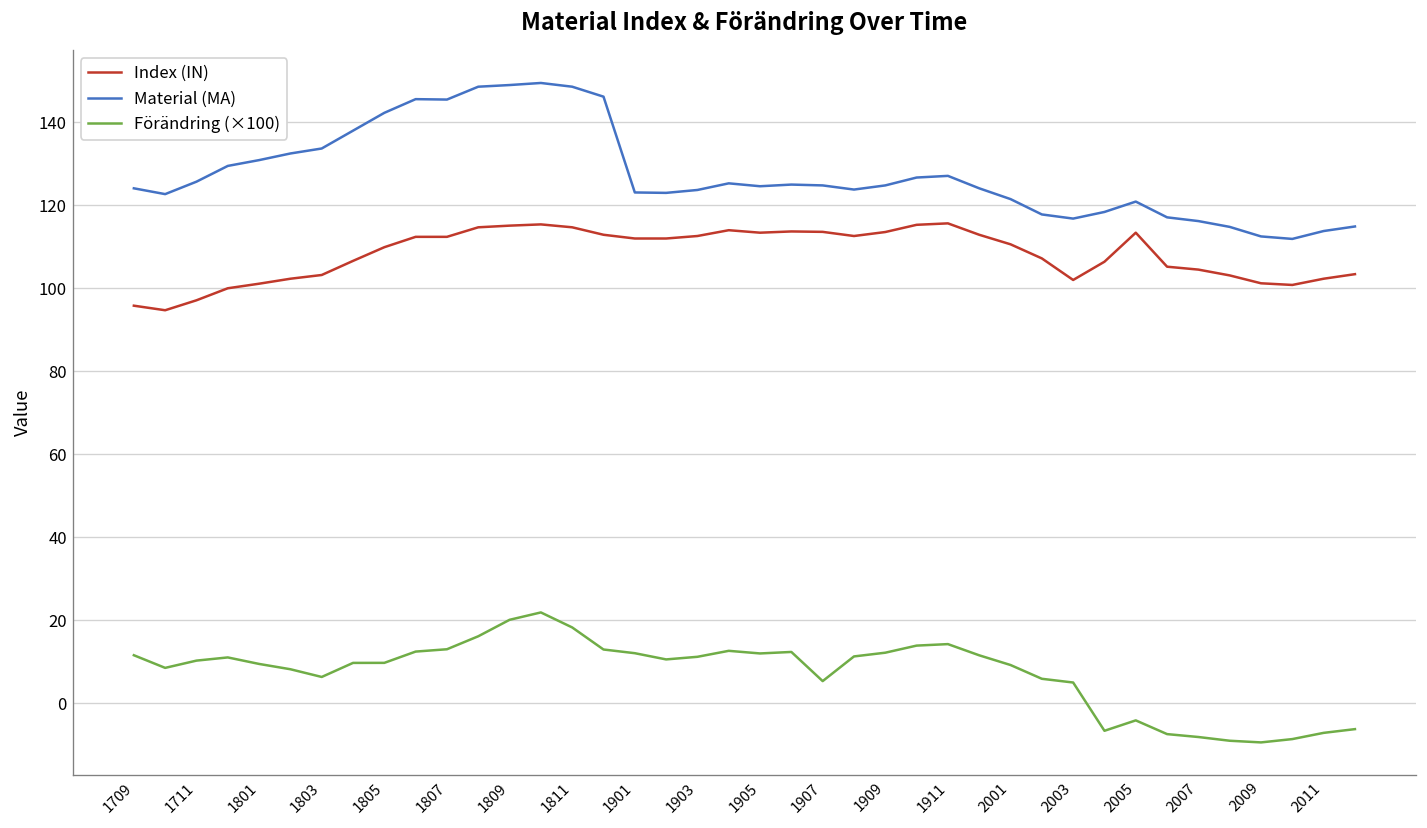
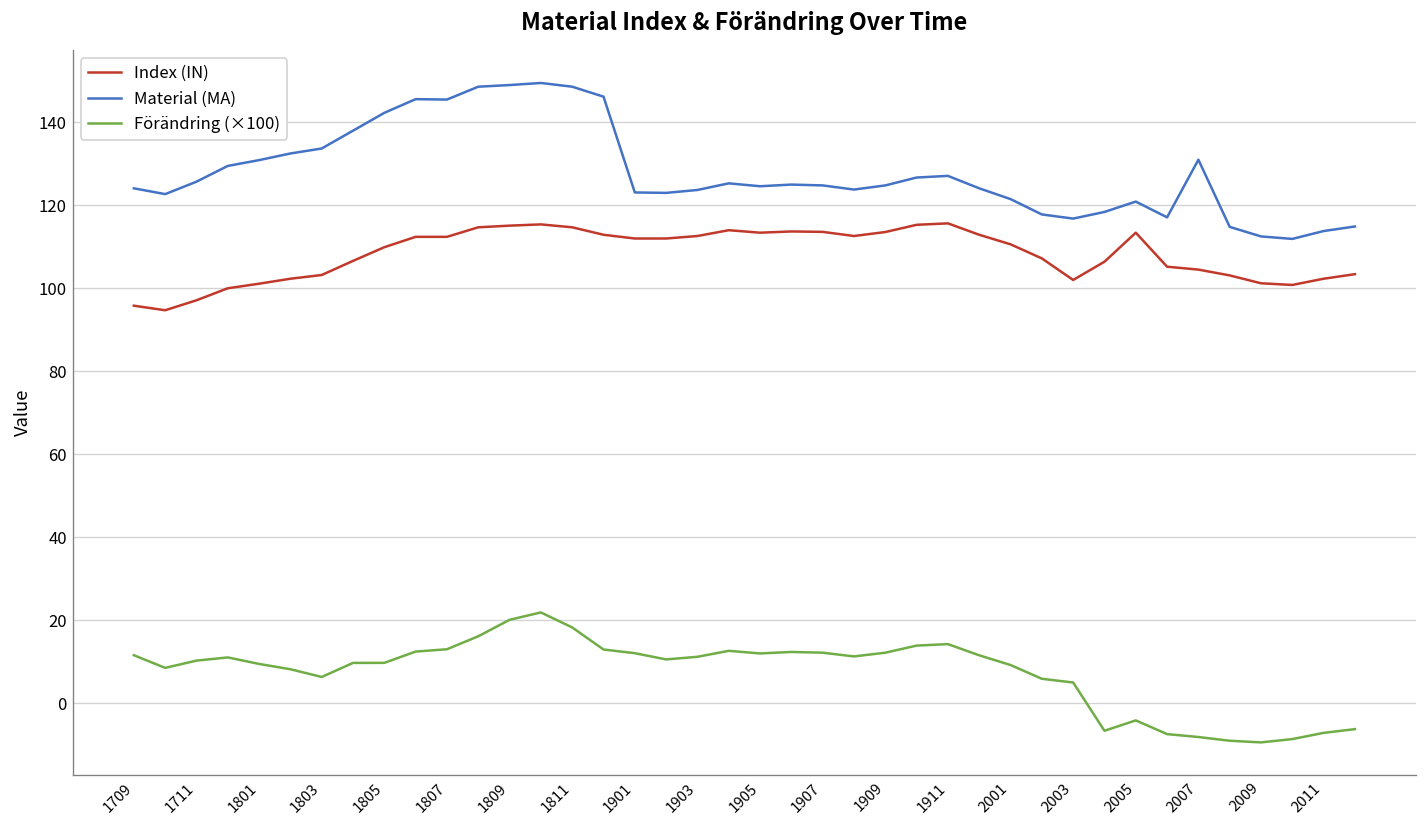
Förändring (×100), 1907: 5 -> 12
Material (MA), 2007: 116 -> 131
